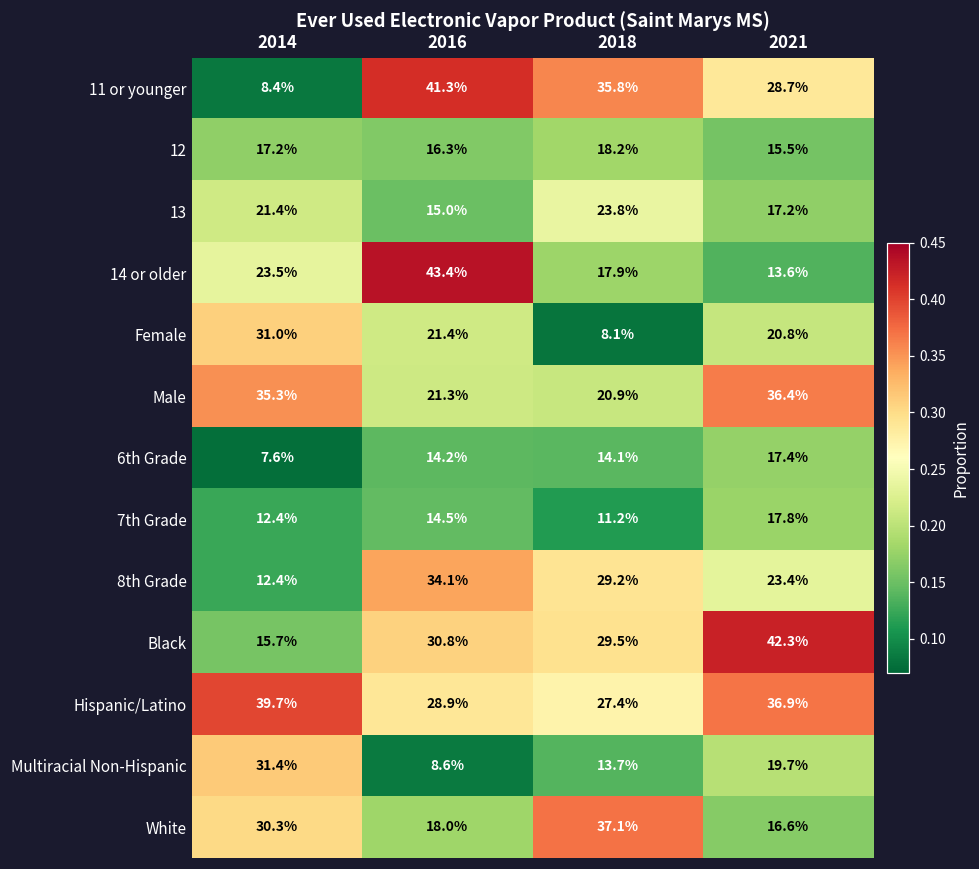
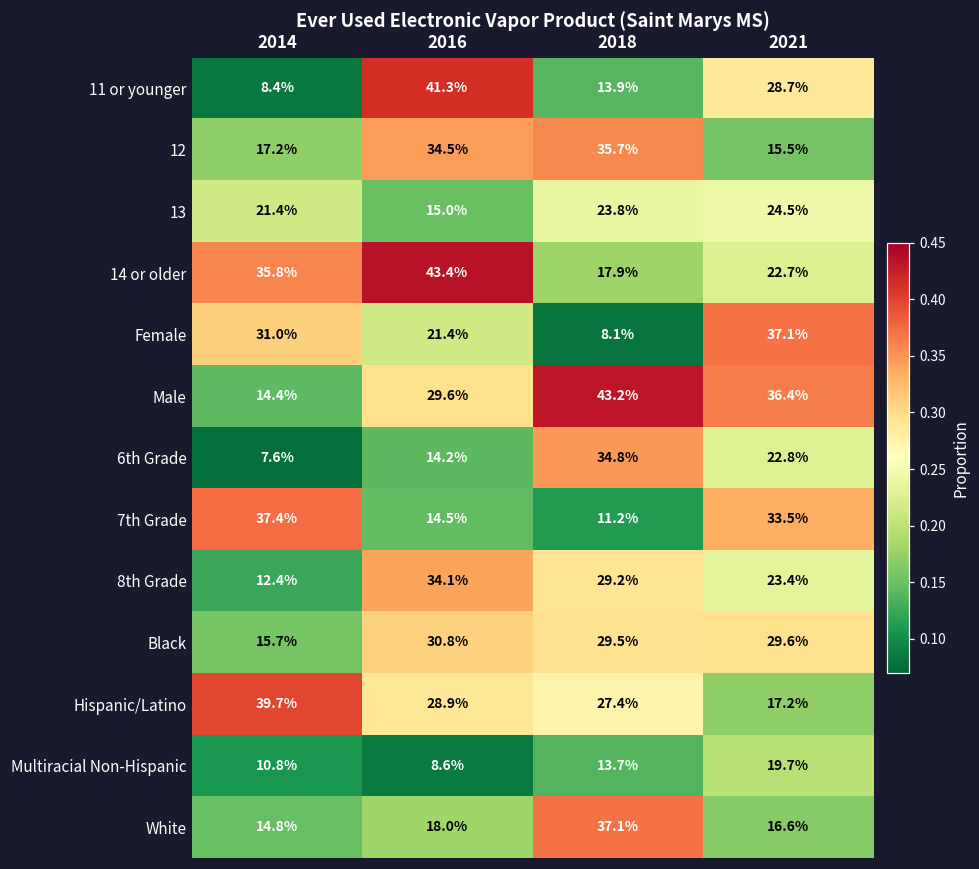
11 or younger, 2018: 35.8% -> 13.9%
12, 2016: 16.3% -> 34.5%
12, 2018: 18.2% -> 35.7%
13, 2021: 17.2% -> 24.5%
14 or older, 2014: 23.5% -> 35.8%
14 or older, 2021: 13.6% -> 22.7%
Female, 2021: 20.8% -> 37.1%
Male, 2014: 35.3% -> 14.4%
Male, 2016: 21.3% -> 29.6%
Male, 2018: 20.9% -> 43.2%
6th Grade, 2018: 14.1% -> 34.8%
6th Grade, 2021: 17.4% -> 22.8%
7th Grade, 2014: 12.4% -> 37.4%
7th Grade, 2021: 17.8% -> 33.5%
Black, 2021: 42.3% -> 29.6%
Hispanic/Latino, 2021: 36.9% -> 17.2%
Multiracial Non-Hispanic, 2014: 31.4% -> 10.8%
White, 2014: 30.3% -> 14.8%
